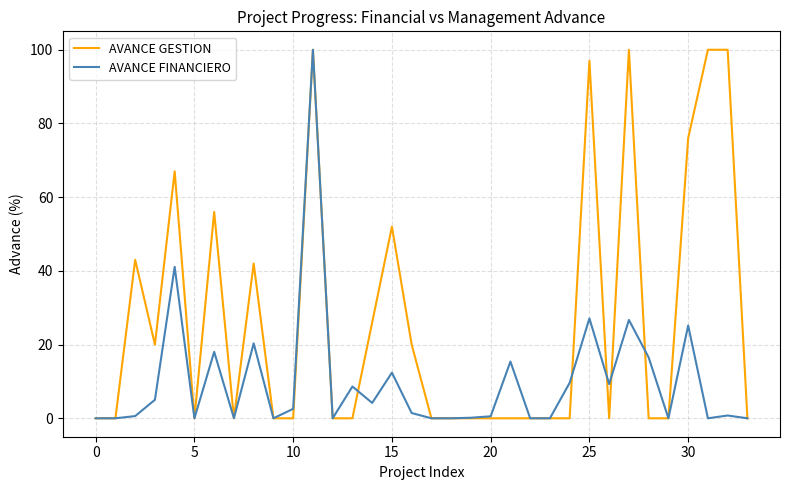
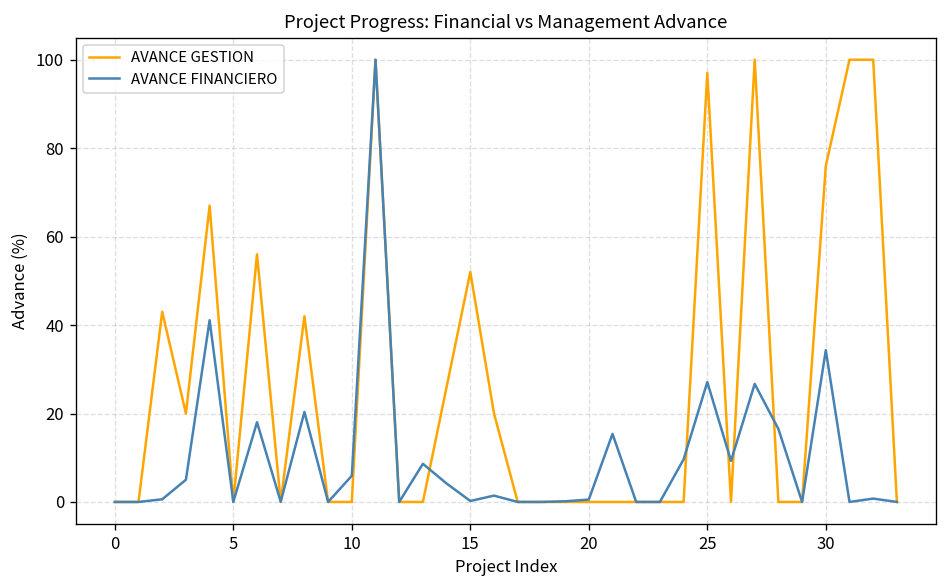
AVANCE FINANCIERO, 10: 3 -> 6
AVANCE FINANCIERO, 15: 12 -> 0
AVANCE FINANCIERO, 30: 25 -> 34
